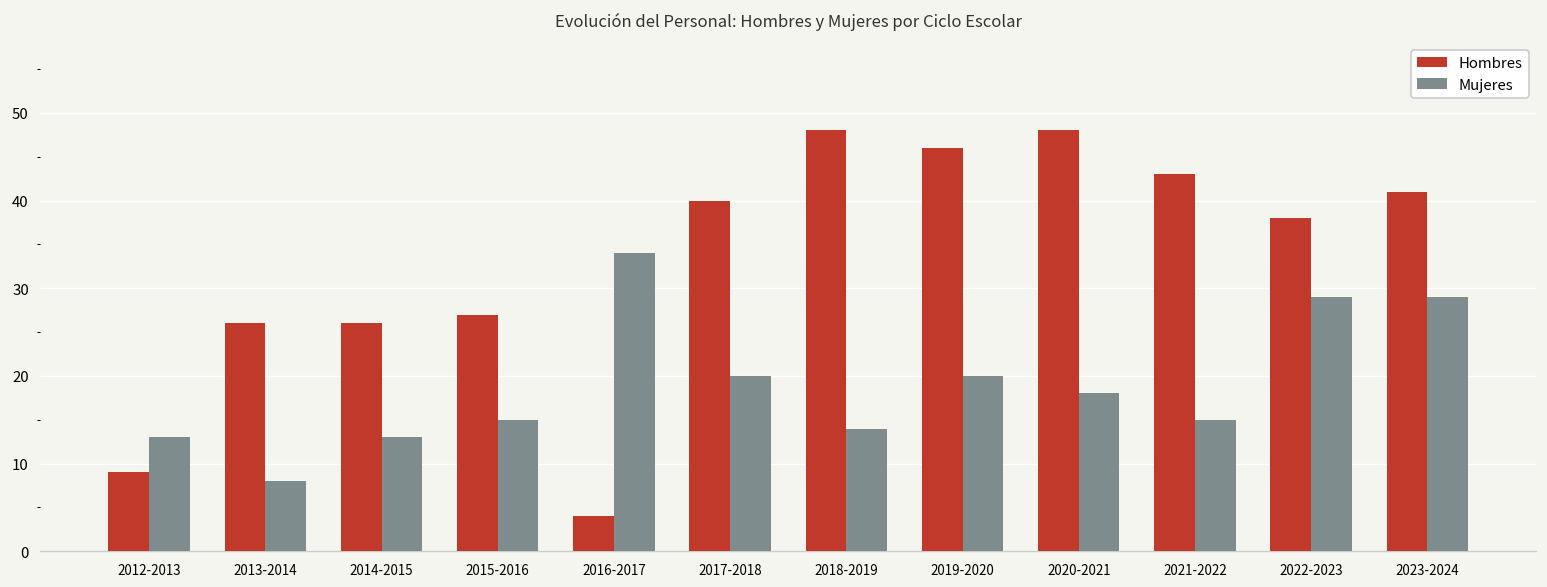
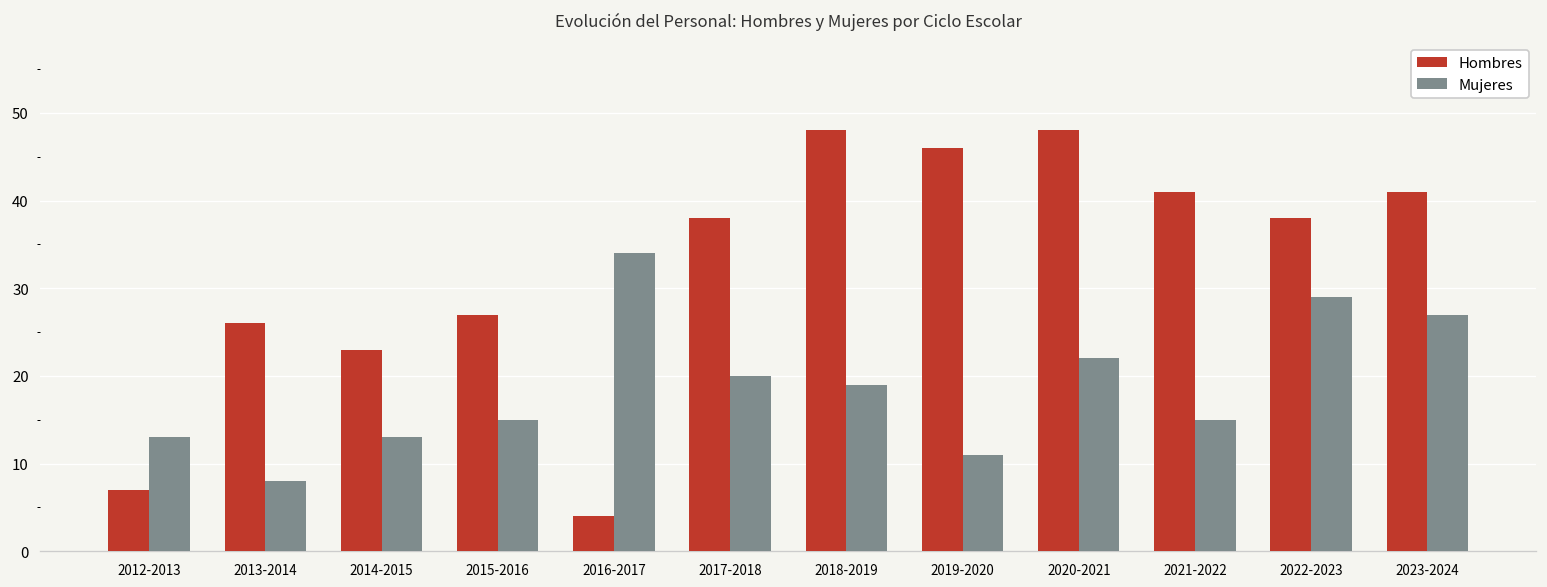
Hombres, 2012-2013: 9 -> 7
Hombres, 2014-2015: 26 -> 23
Hombres, 2017-2018: 40 -> 38
Mujeres, 2018-2019: 14 -> 19
Mujeres, 2019-2020: 20 -> 11
Mujeres, 2020-2021: 18 -> 22
Hombres, 2021-2022: 43 -> 41
Mujeres, 2023-2024: 29 -> 27
